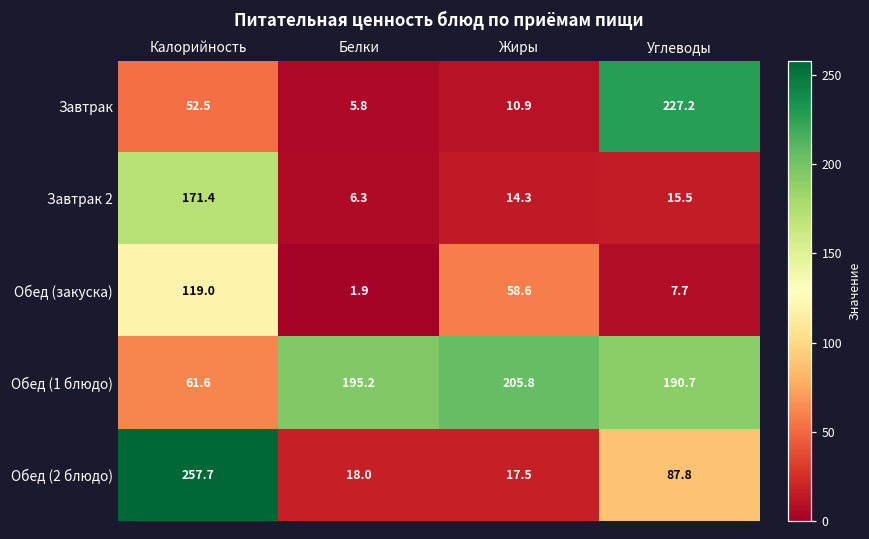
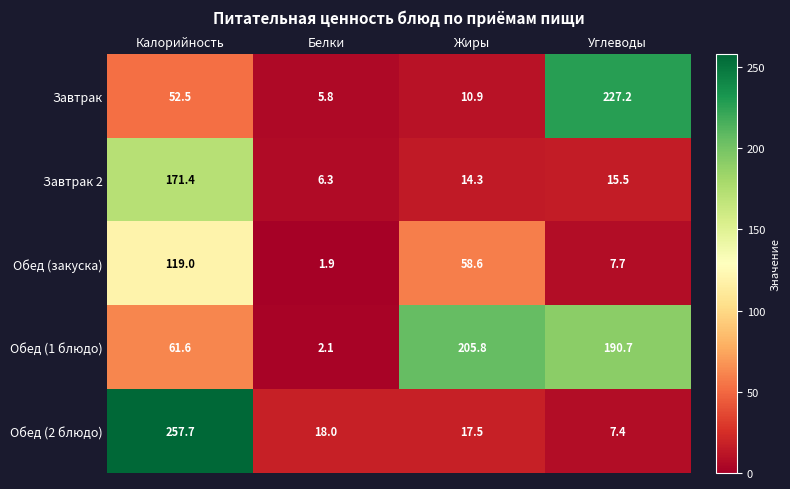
Обед (1 блюдо), Белки: 195.2 -> 2.1
Обед (2 блюдо), Углеводы: 87.8 -> 7.4
